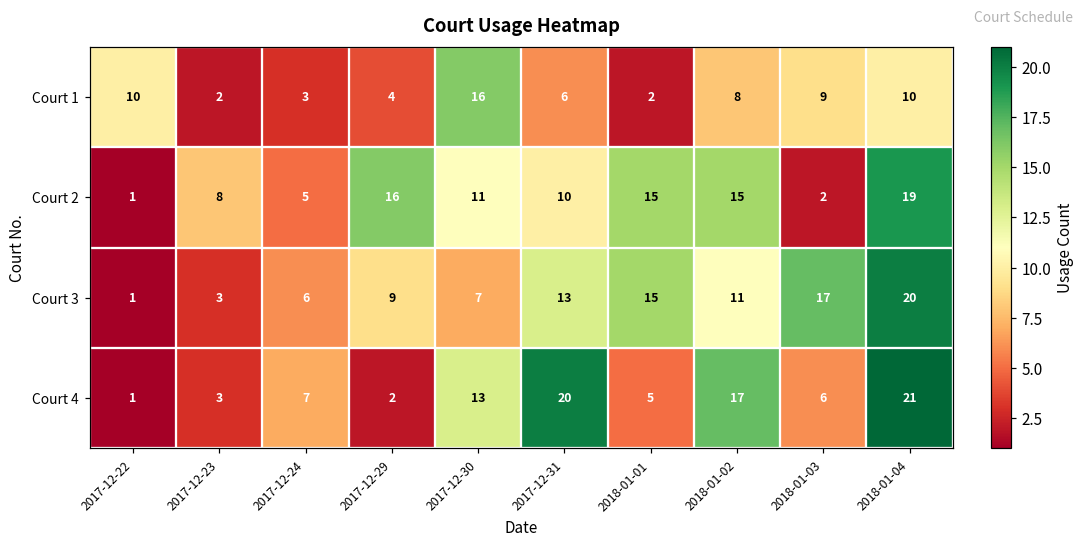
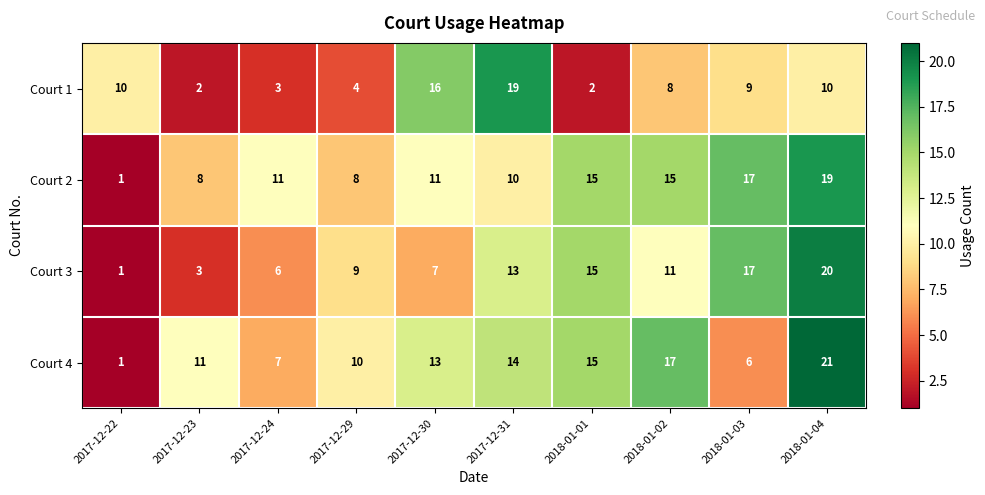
Court 1, 2017-12-31: 6 -> 19
Court 2, 2017-12-24: 5 -> 11
Court 2, 2017-12-29: 16 -> 8
Court 2, 2018-01-03: 2 -> 17
Court 4, 2017-12-23: 3 -> 11
Court 4, 2017-12-29: 2 -> 10
Court 4, 2017-12-31: 20 -> 14
Court 4, 2018-01-01: 5 -> 15
